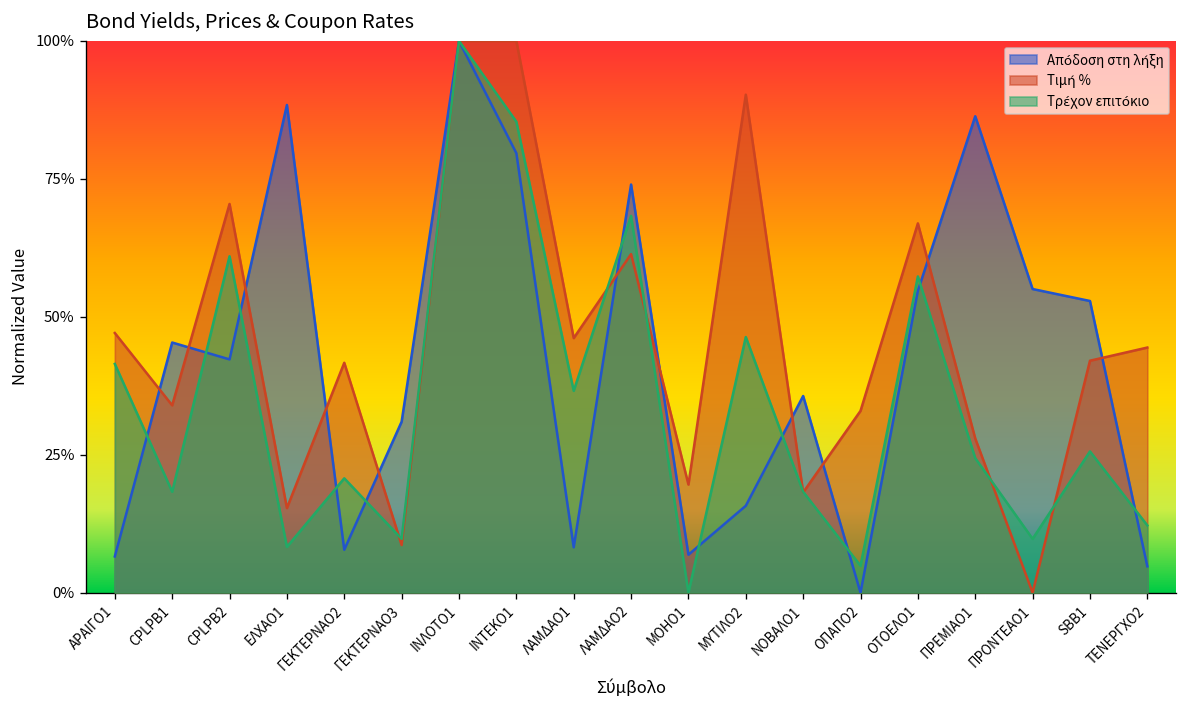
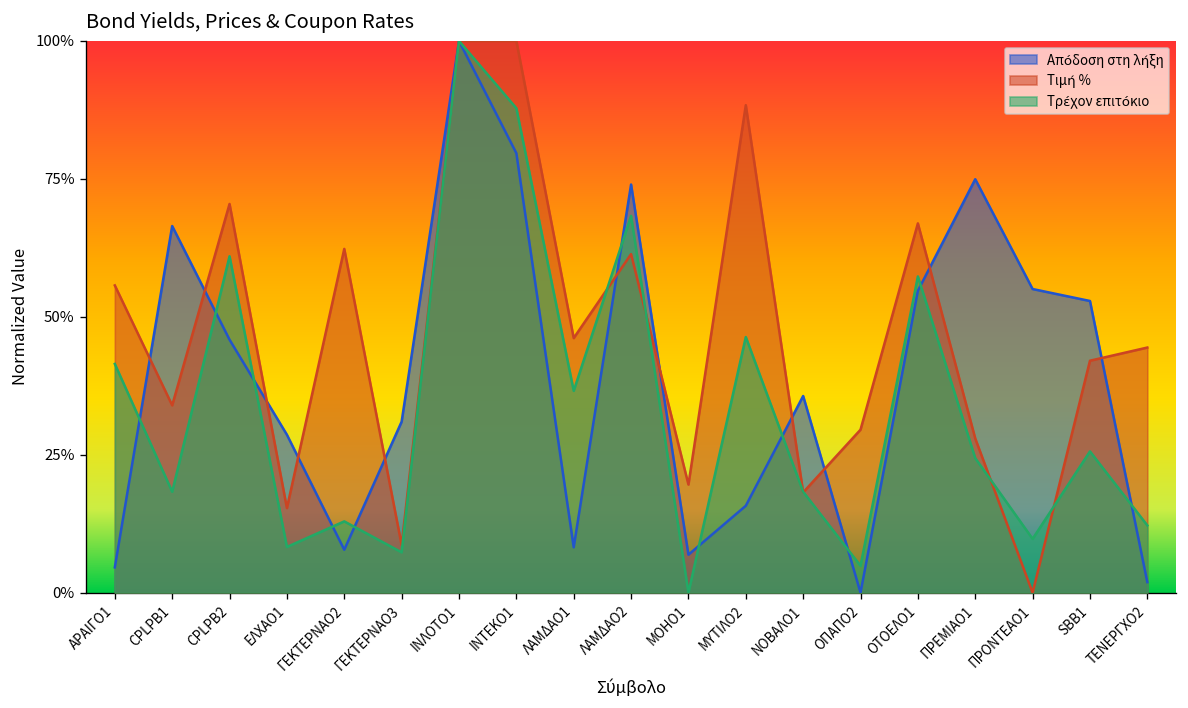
Απόδοση στη λήξη, ΑΡΑΙΓΟ1: 7% -> 5%
Τιμή %, ΑΡΑΙΓΟ1: 47% -> 56%
Απόδοση στη λήξη, CPLPB1: 45% -> 66%
Απόδοση στη λήξη, CPLPB2: 42% -> 46%
Απόδοση στη λήξη, ΕΛΧΑΟ1: 88% -> 29%
Τιμή %, ΓΕΚΤΕΡΝΑΟ2: 42% -> 62%
Τρέχον επιτόκιο, ΓΕΚΤΕΡΝΑΟ2: 21% -> 13%
Τρέχον επιτόκιο, ΓΕΚΤΕΡΝΑΟ3: 10% -> 7%
Τρέχον επιτόκιο, ΙΝΤΕΚΟ1: 85% -> 88%
Τιμή %, ΜΥΤΙΛΟ2: 90% -> 88%
Τιμή %, ΟΠΑΠΟ2: 33% -> 30%
Απόδοση στη λήξη, ΠΡΕΜΙΑΟ1: 86% -> 75%
Απόδοση στη λήξη, ΤΕΝΕΡΓΧΟ2: 5% -> 2%
